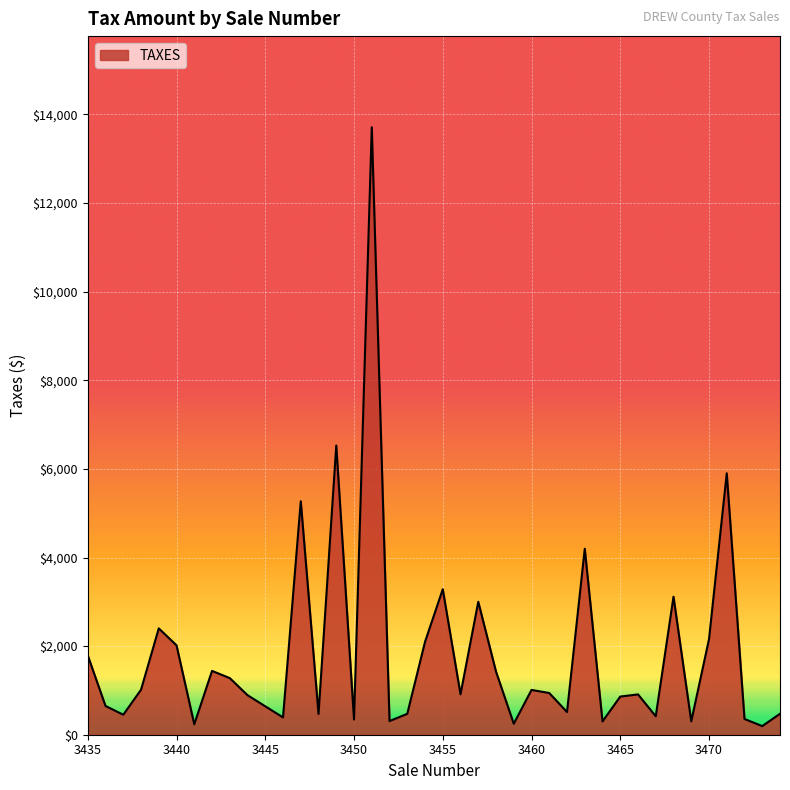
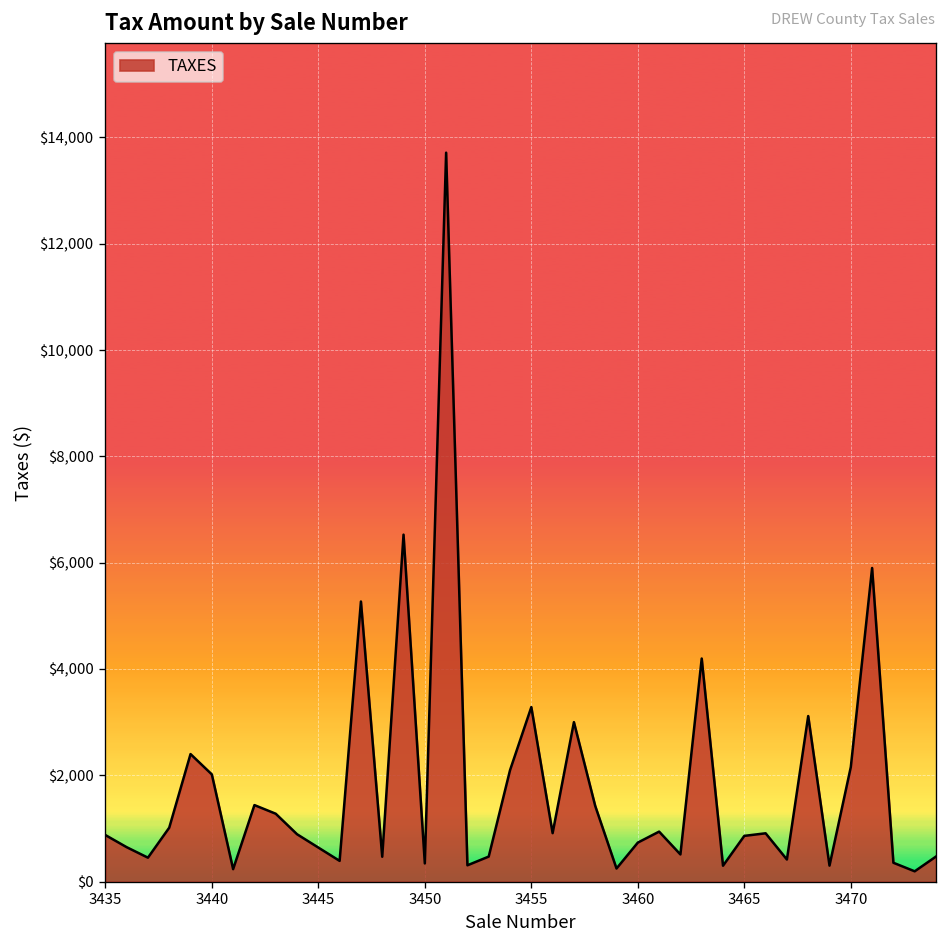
3435: $1,800 -> $900
3460: $1,000 -> $700
